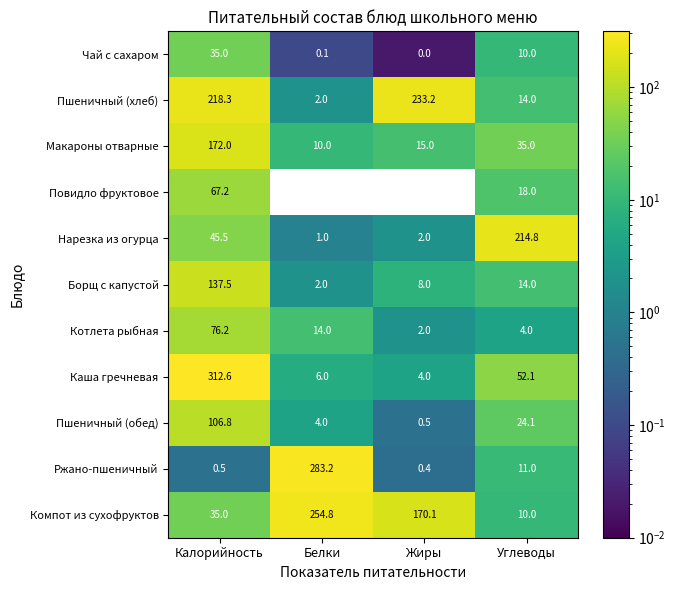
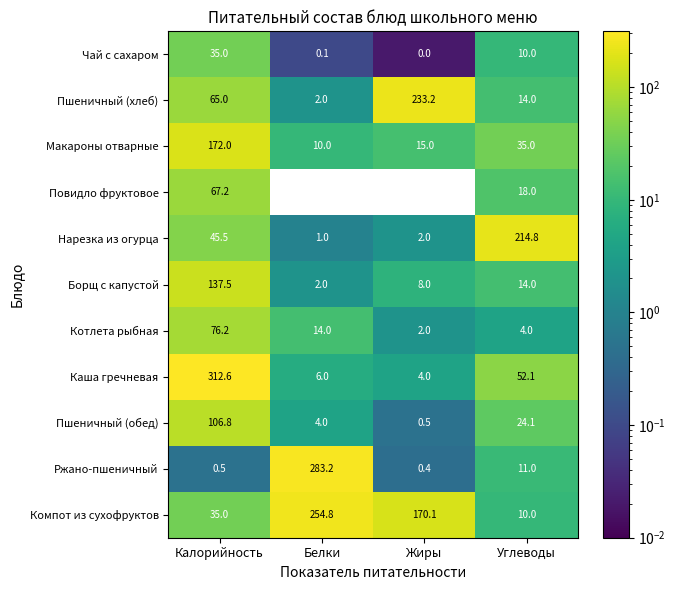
Пшеничный (хлеб), Калорийность: 218.3 -> 65.0
